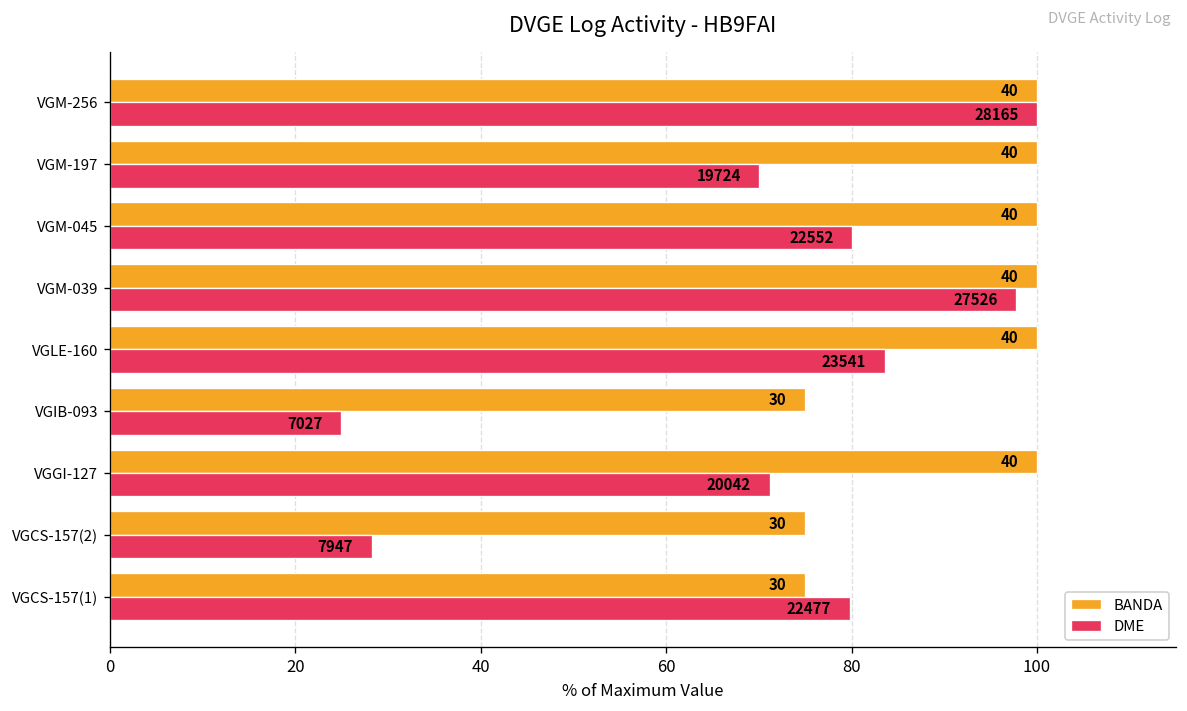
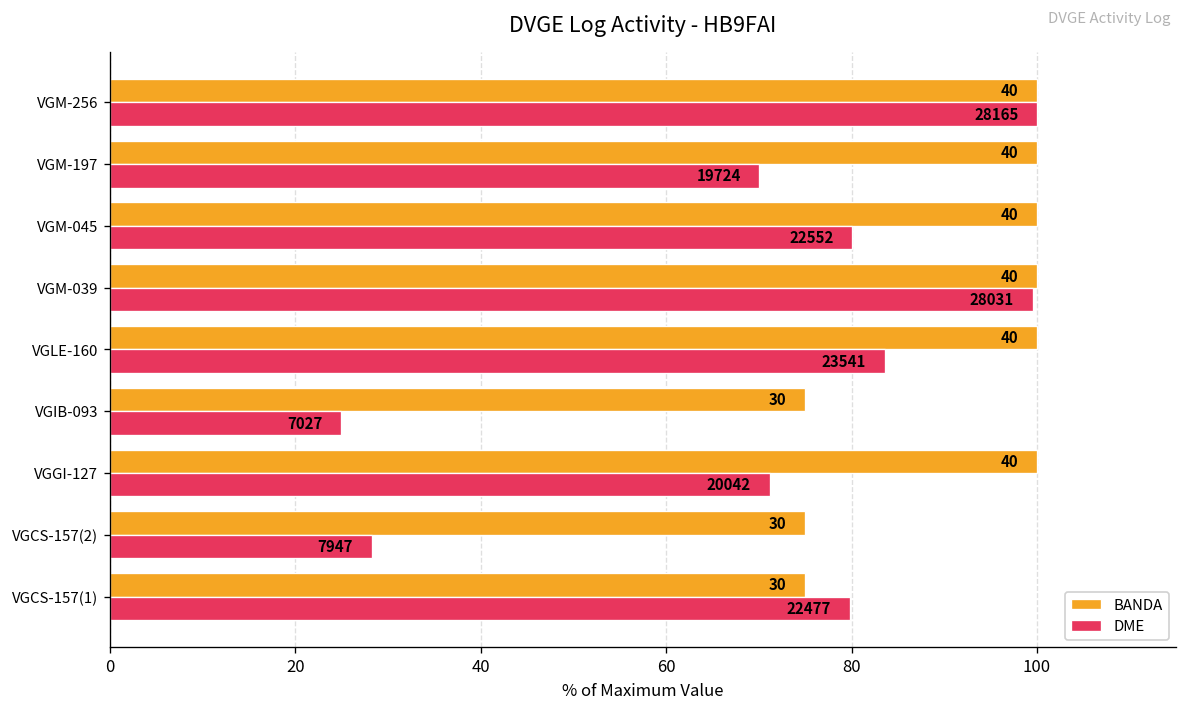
DME, VGM-039: 27526 -> 28031
